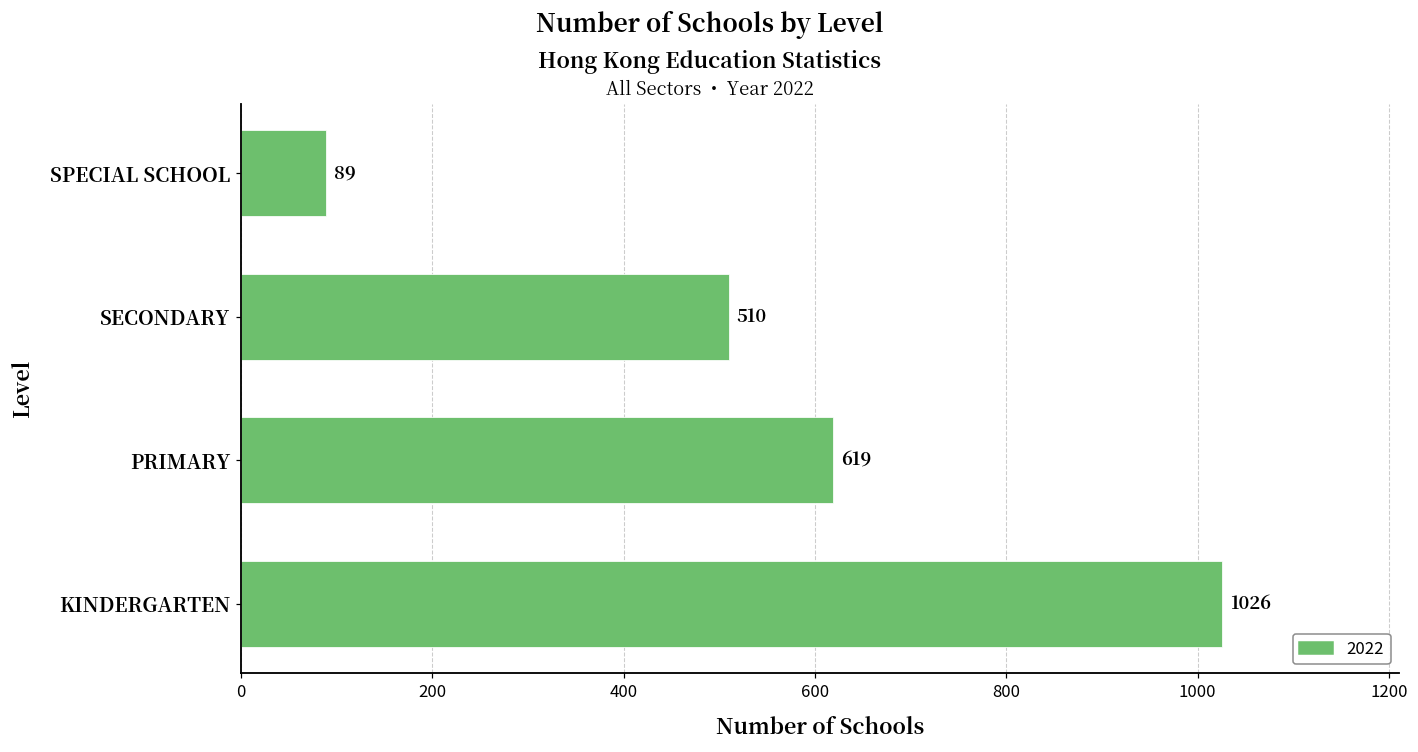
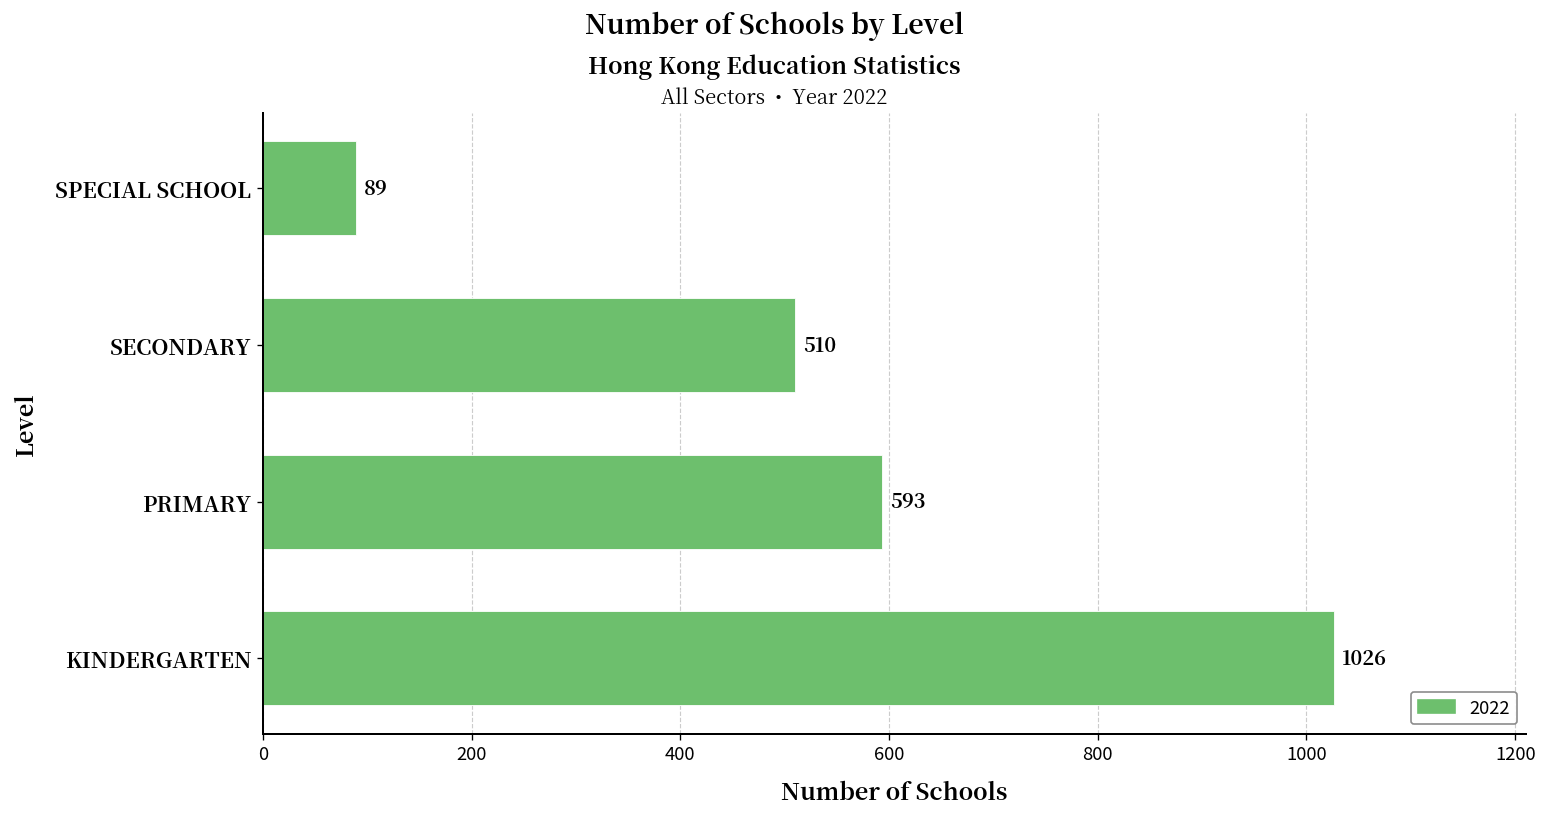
PRIMARY: 619 -> 593
